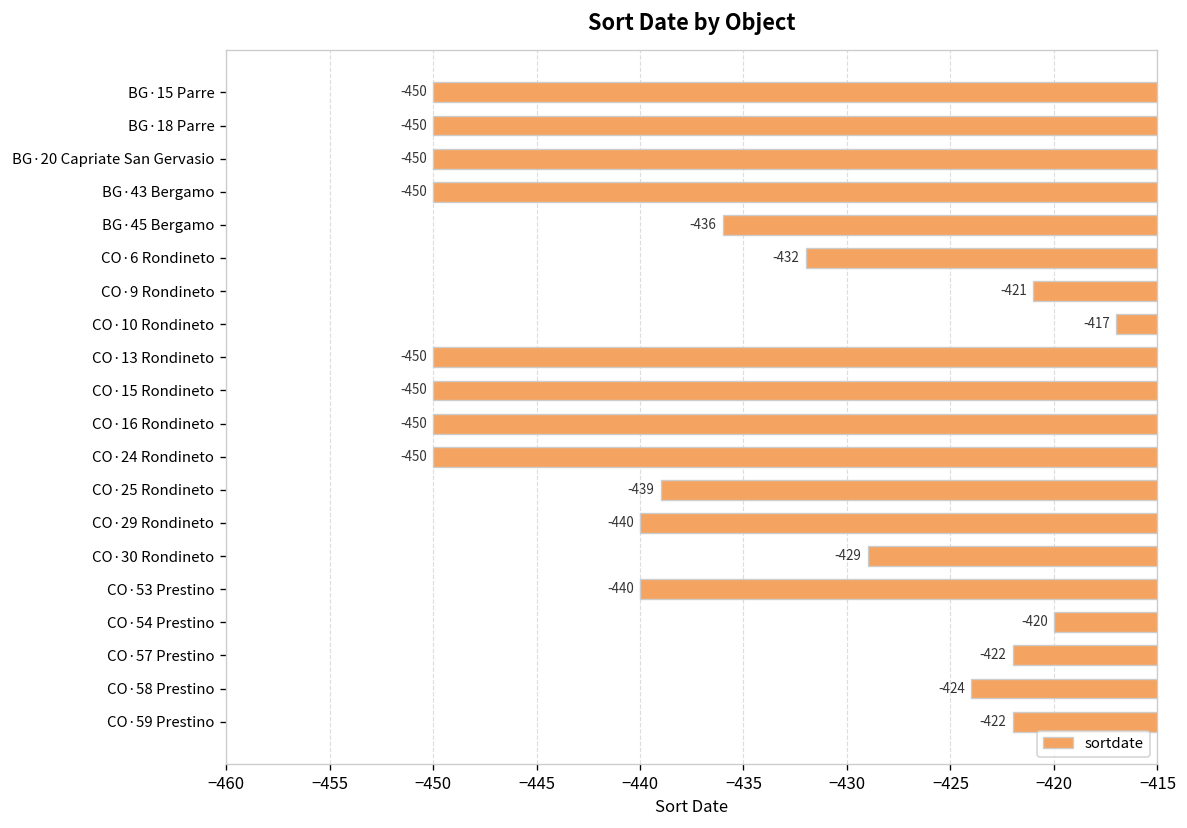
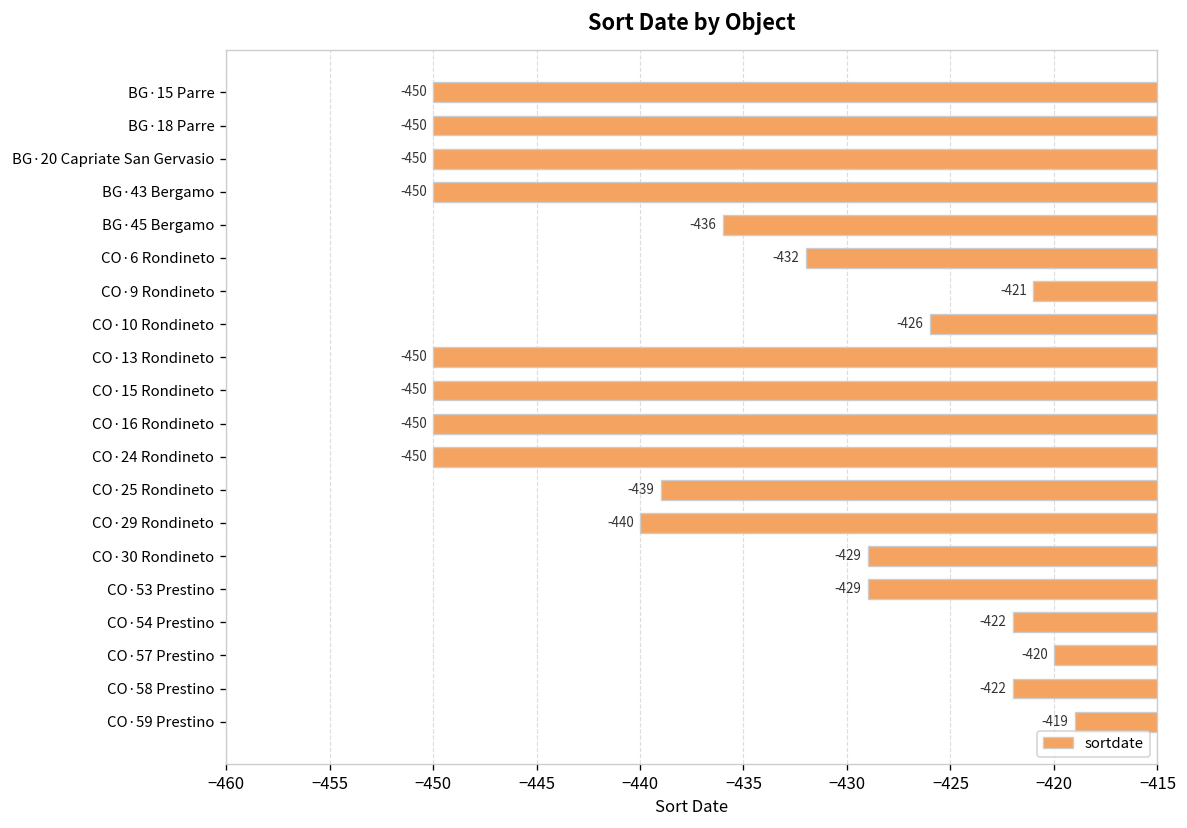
CO·10 Rondineto: -417 -> -426
CO·53 Prestino: -440 -> -429
CO·54 Prestino: -420 -> -422
CO·57 Prestino: -422 -> -420
CO·58 Prestino: -424 -> -422
CO·59 Prestino: -422 -> -419
